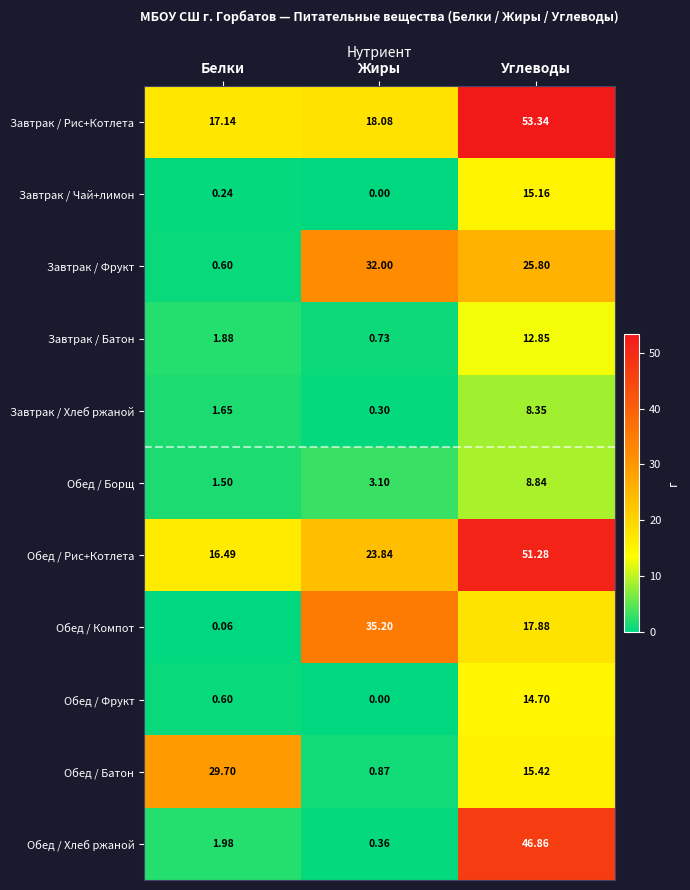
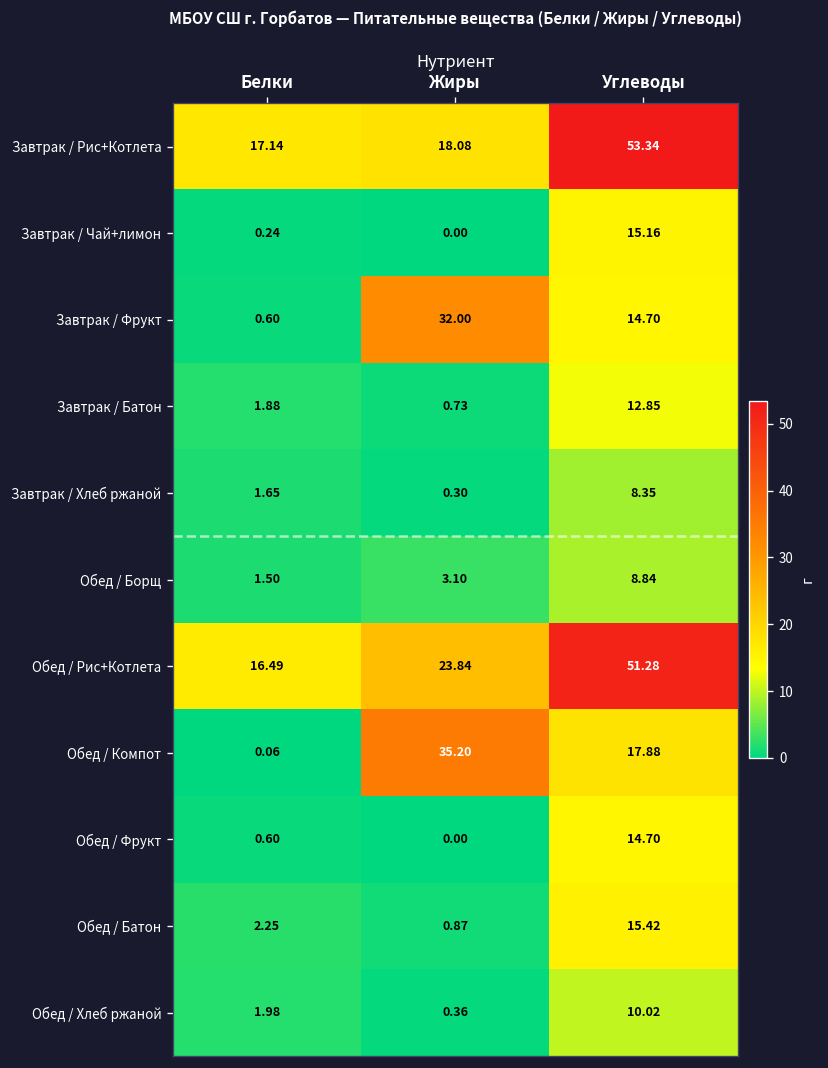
Завтрак / Фрукт, Углеводы: 25.80 -> 14.70
Обед / Батон, Белки: 29.70 -> 2.25
Обед / Хлеб ржаной, Углеводы: 46.86 -> 10.02
